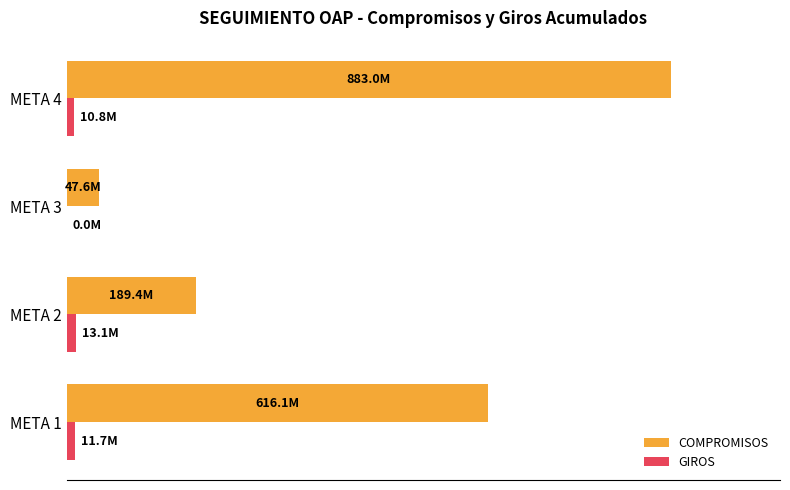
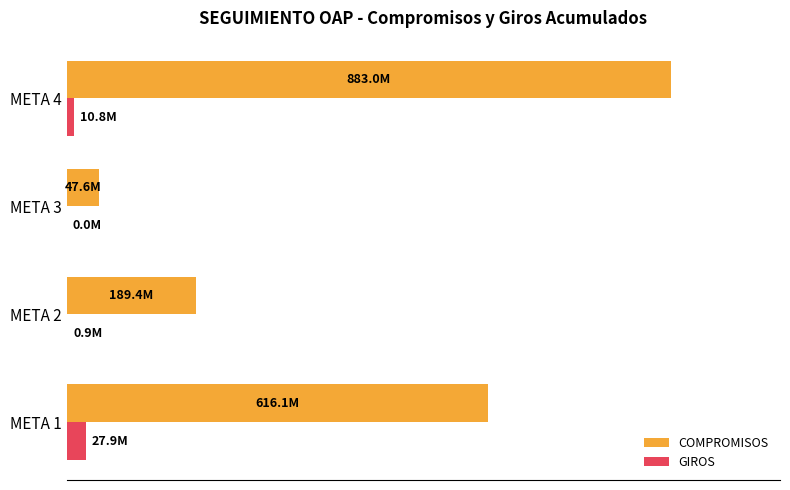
GIROS, META 2: 13.1M -> 0.9M
GIROS, META 1: 11.7M -> 27.9M
